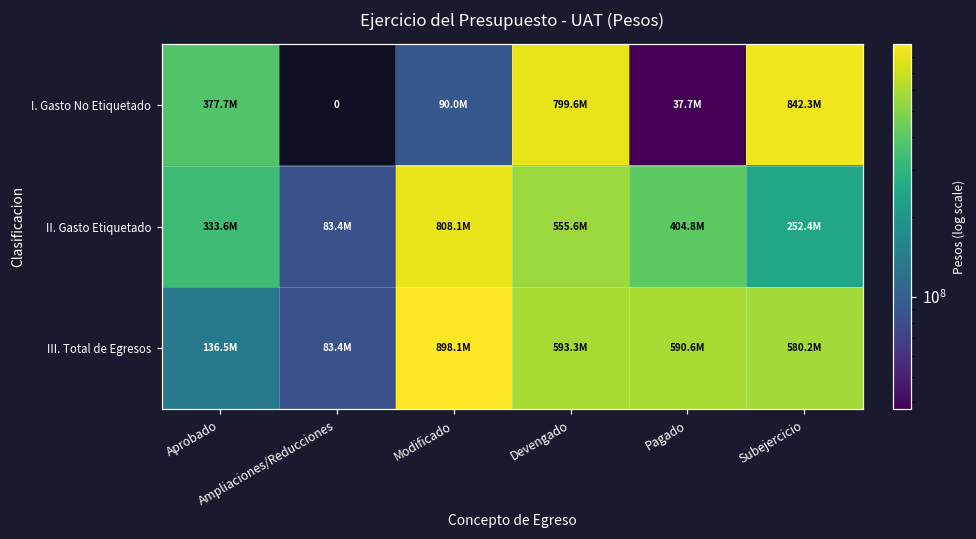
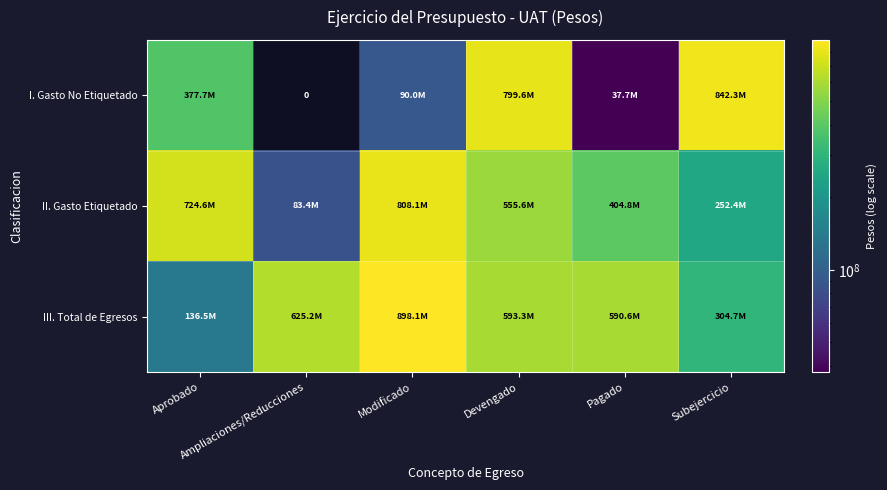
II. Gasto Etiquetado, Aprobado: 333.6M -> 724.6M
III. Total de Egresos, Ampliaciones/Reducciones: 83.4M -> 625.2M
III. Total de Egresos, Subejercicio: 580.2M -> 304.7M
